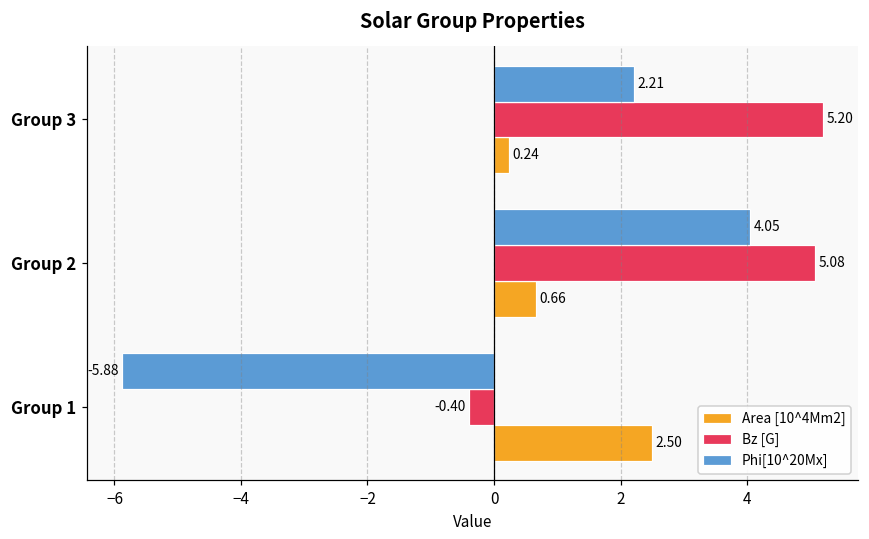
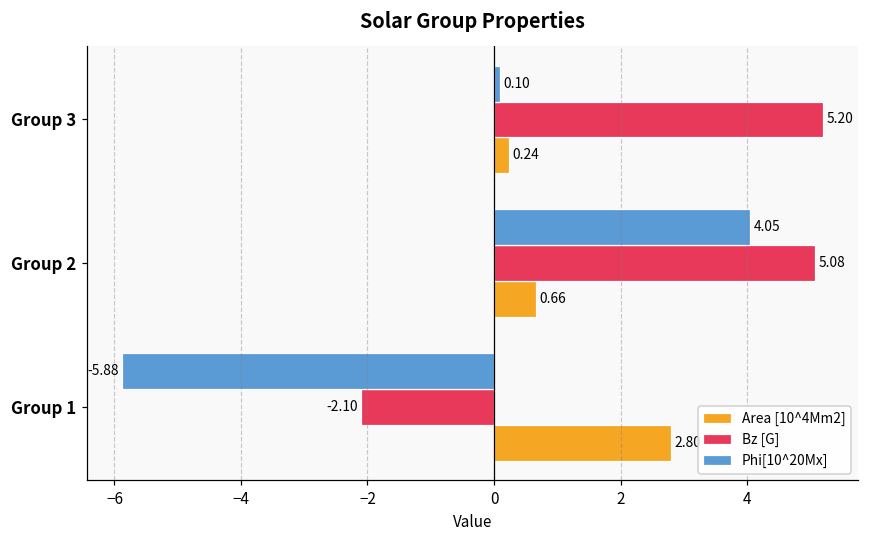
Phi[10^20Mx], Group 3: 2.21 -> 0.10
Bz [G], Group 1: -0.40 -> -2.10
Area [10^4Mm2], Group 1: 2.5 -> 2.8
